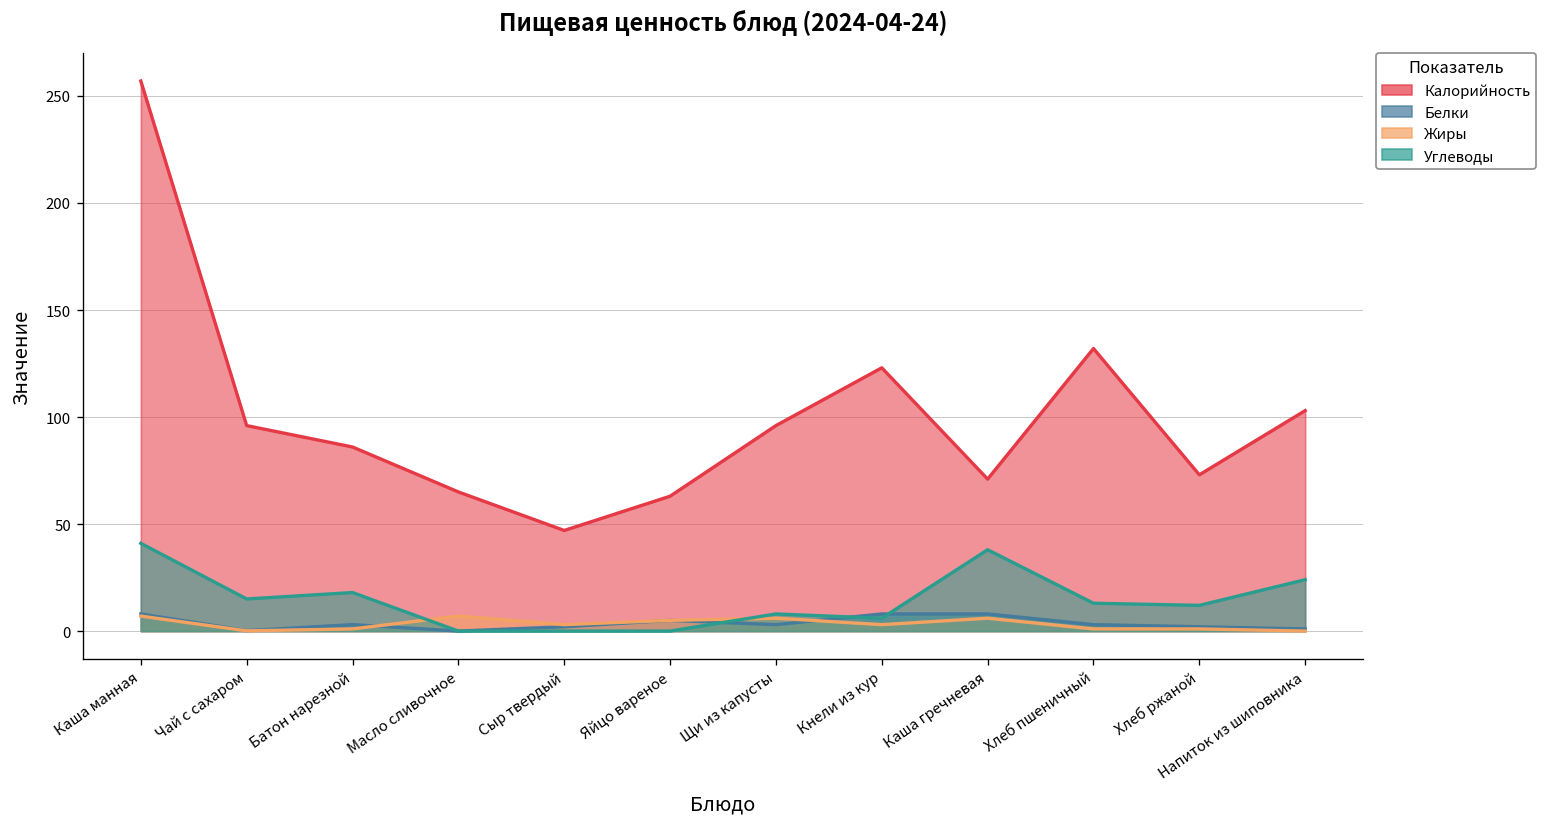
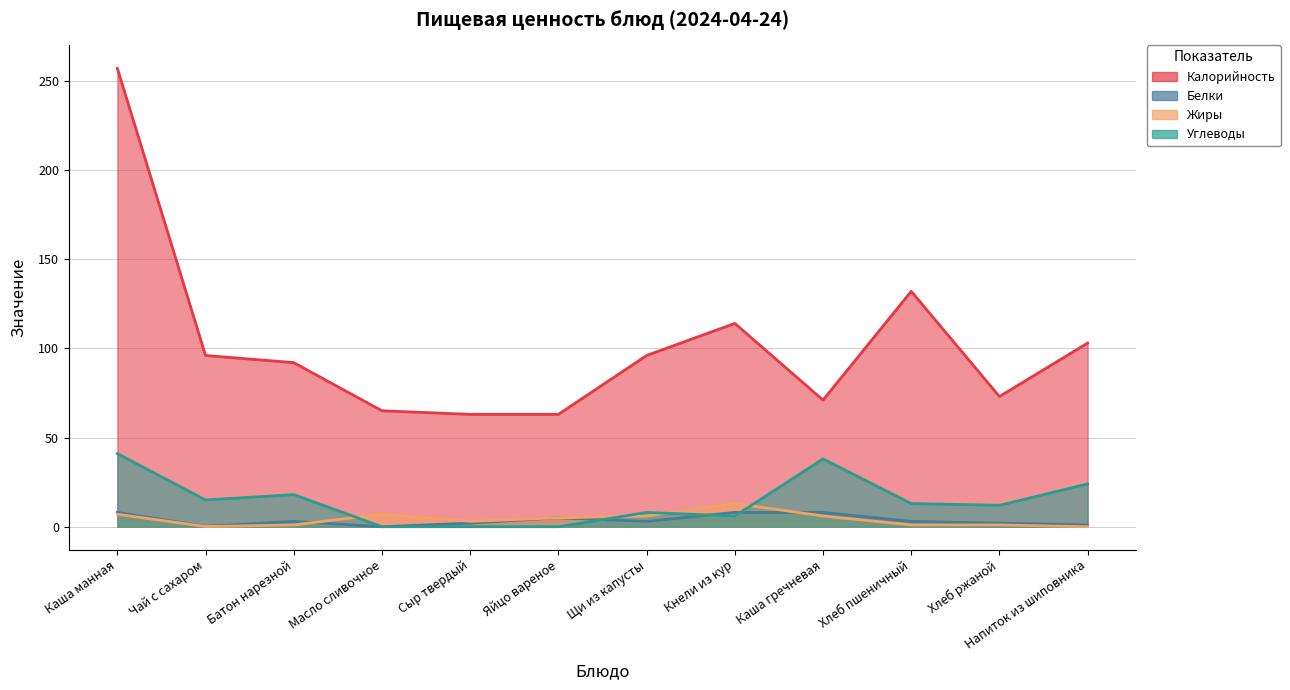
Калорийность, Батон нарезной: 86 -> 92
Калорийность, Сыр твердый: 47 -> 63
Калорийность, Кнели из кур: 123 -> 114
Жиры, Кнели из кур: 3 -> 13
